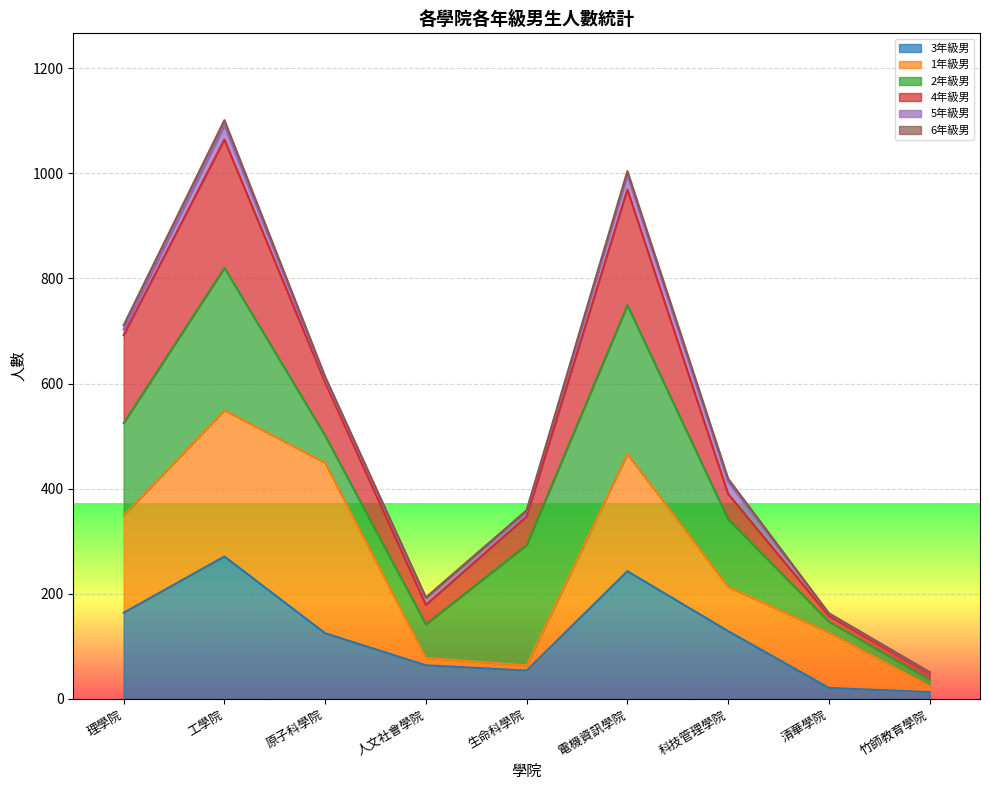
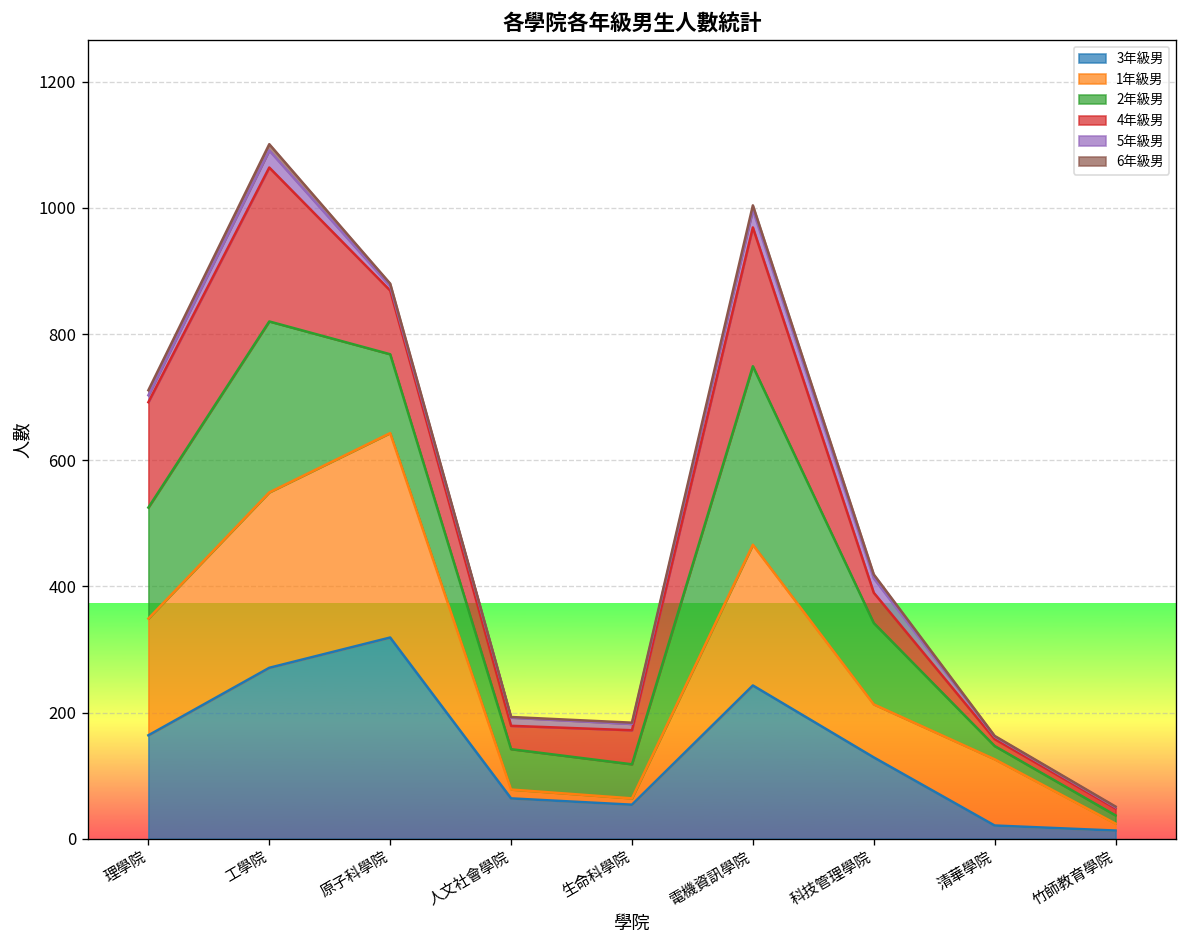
3年級男, 原子科學院: 130 -> 320
2年級男, 原子科學院: 50 -> 130
2年級男, 生命科學院: 230 -> 50
